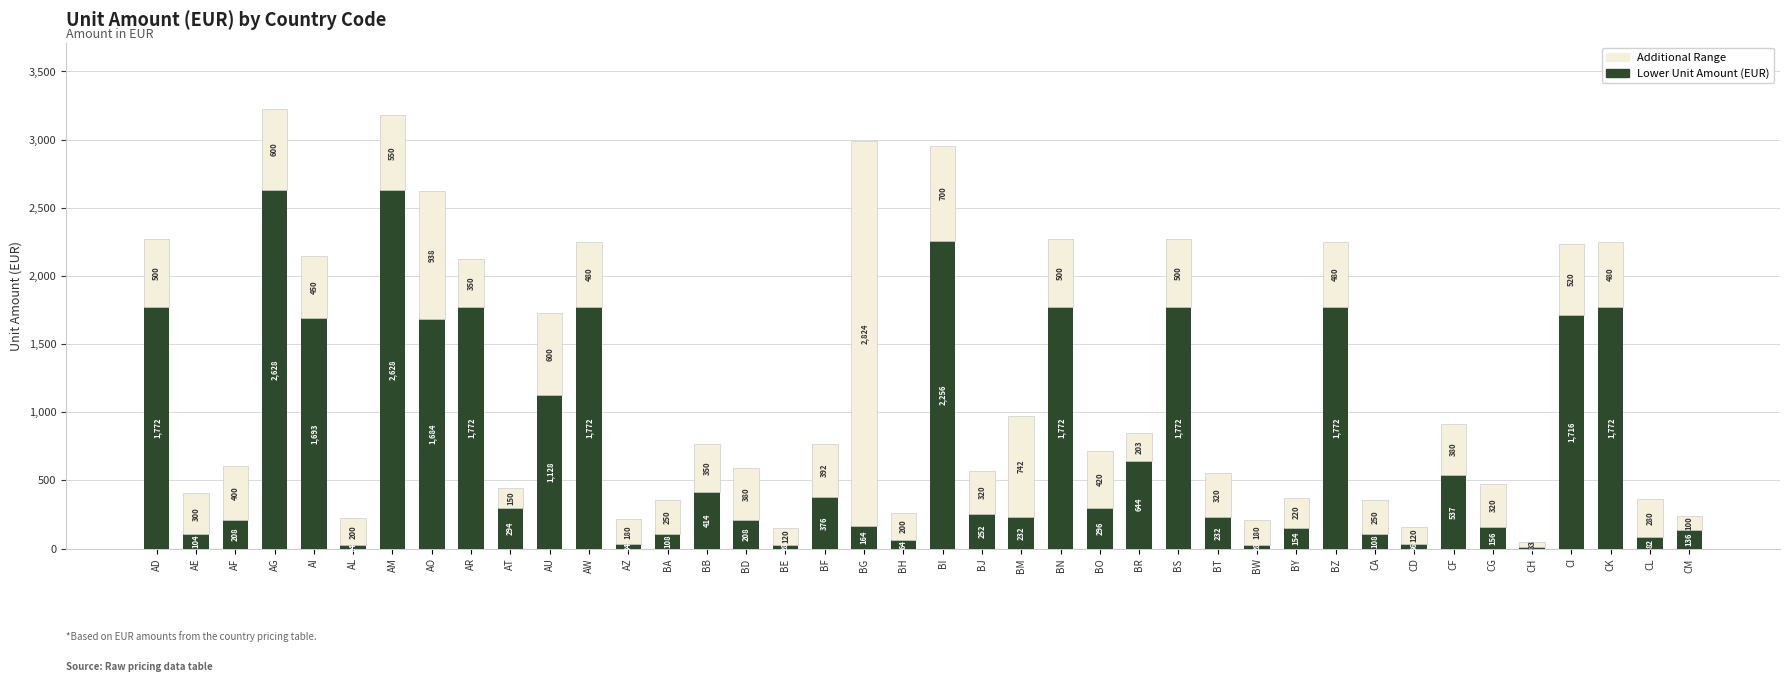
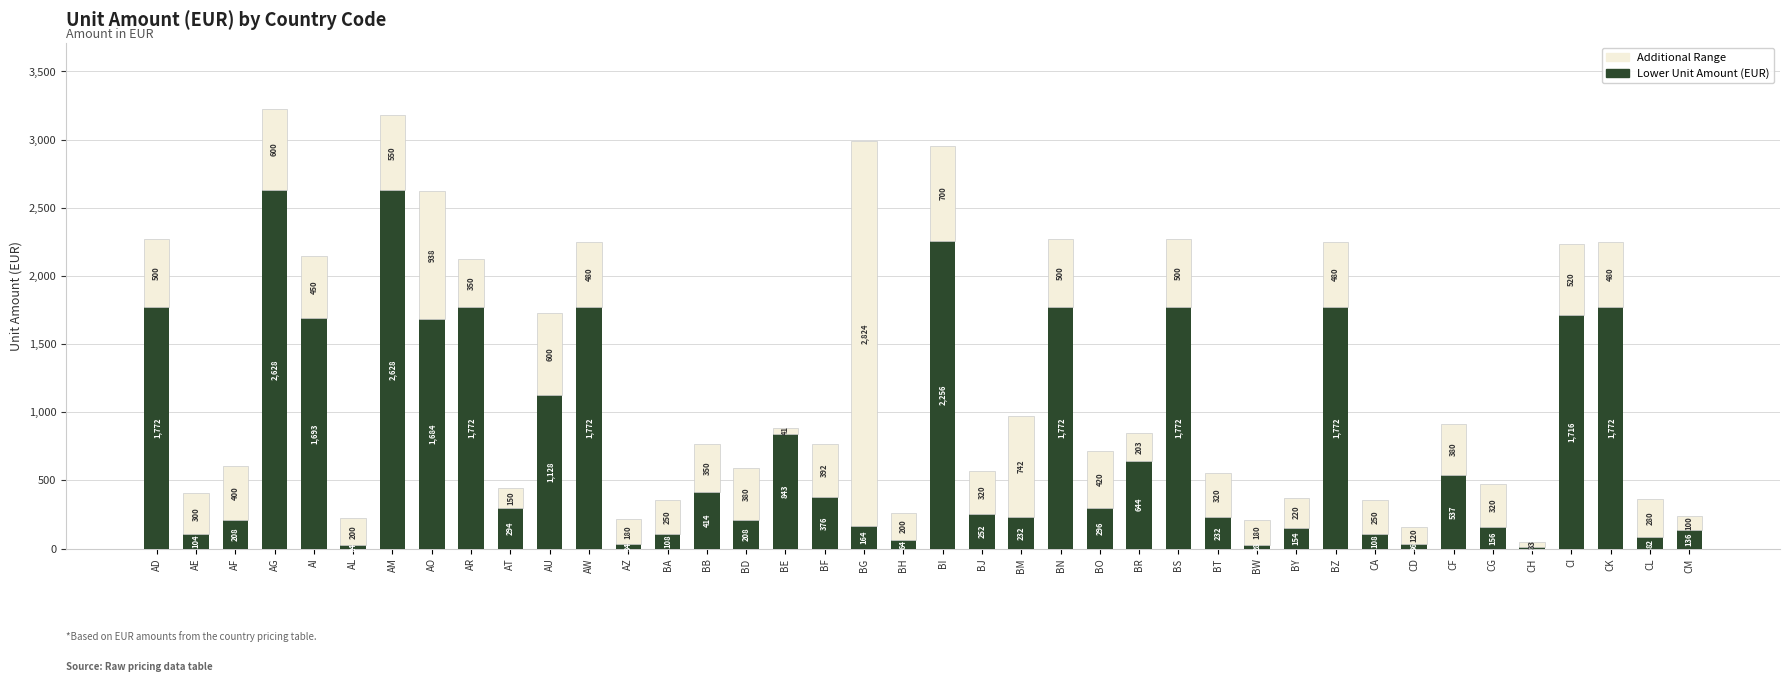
Lower Unit Amount (EUR), BE: 30 -> 840
Additional Range, BE: 120 -> 41
